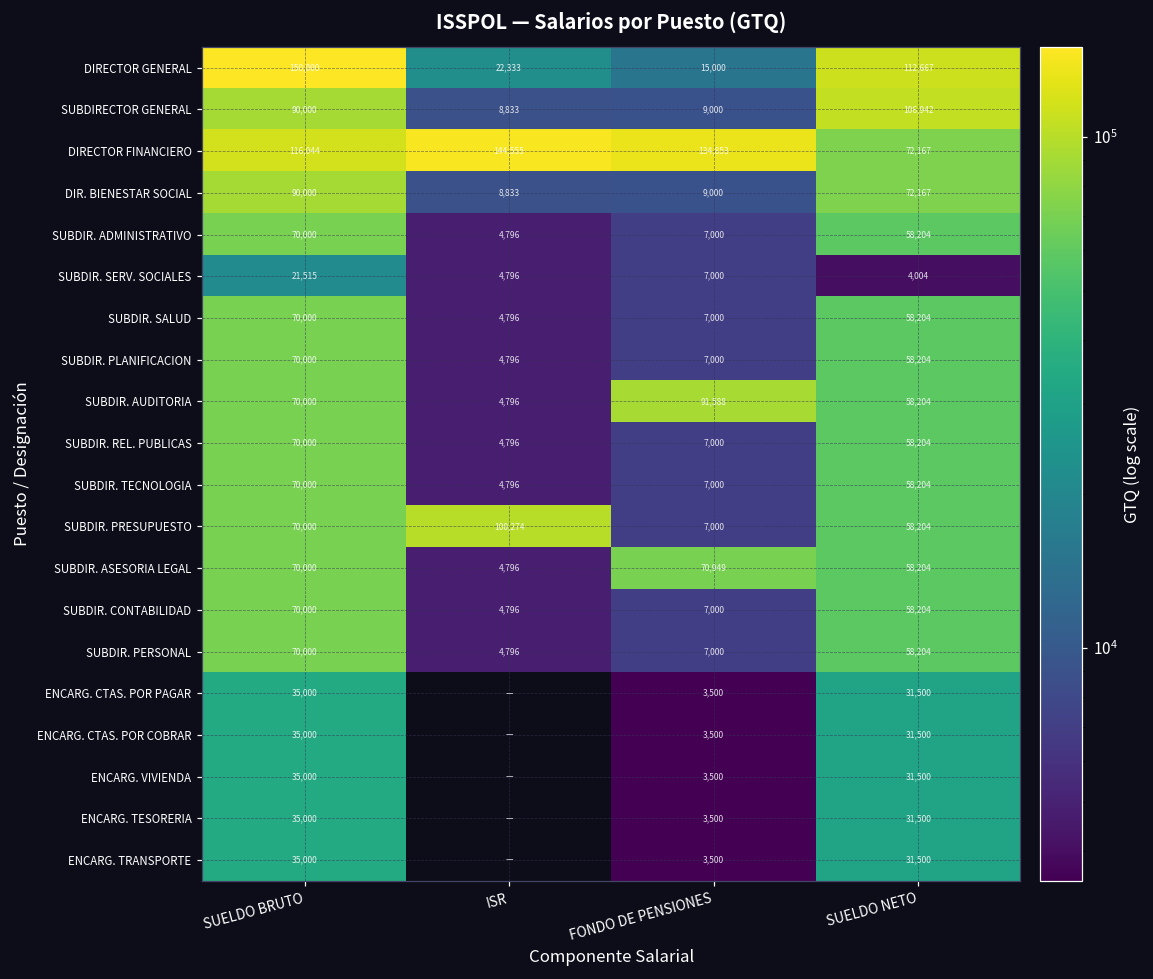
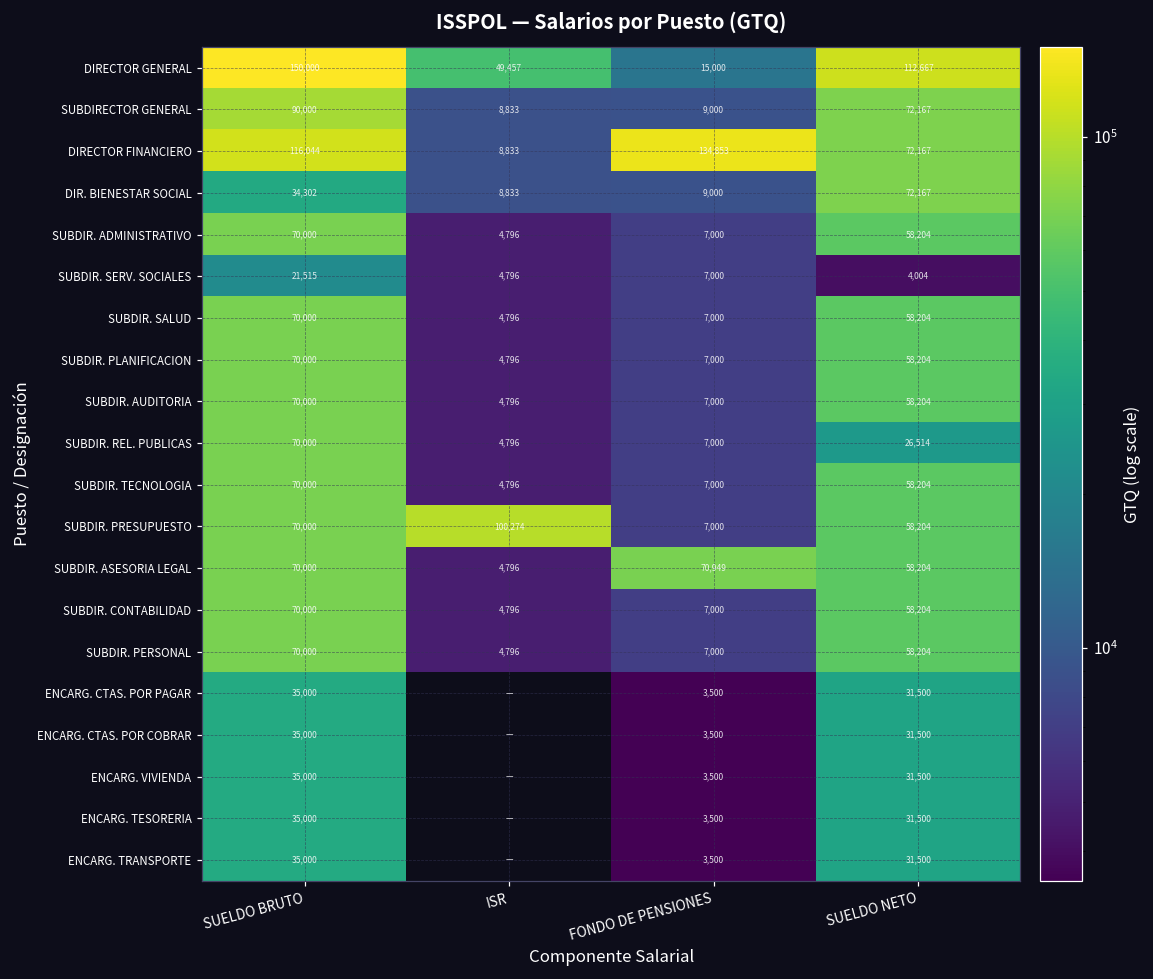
DIRECTOR GENERAL, ISR: 22,333 -> 49,457
SUBDIRECTOR GENERAL, SUELDO NETO: 106,942 -> 72,167
DIRECTOR FINANCIERO, ISR: 144,555 -> 8,833
DIR. BIENESTAR SOCIAL, SUELDO BRUTO: 90,000 -> 34,302
SUBDIR. AUDITORIA, FONDO DE PENSIONES: 91,588 -> 7,000
SUBDIR. REL. PUBLICAS, SUELDO NETO: 58,204 -> 26,514
